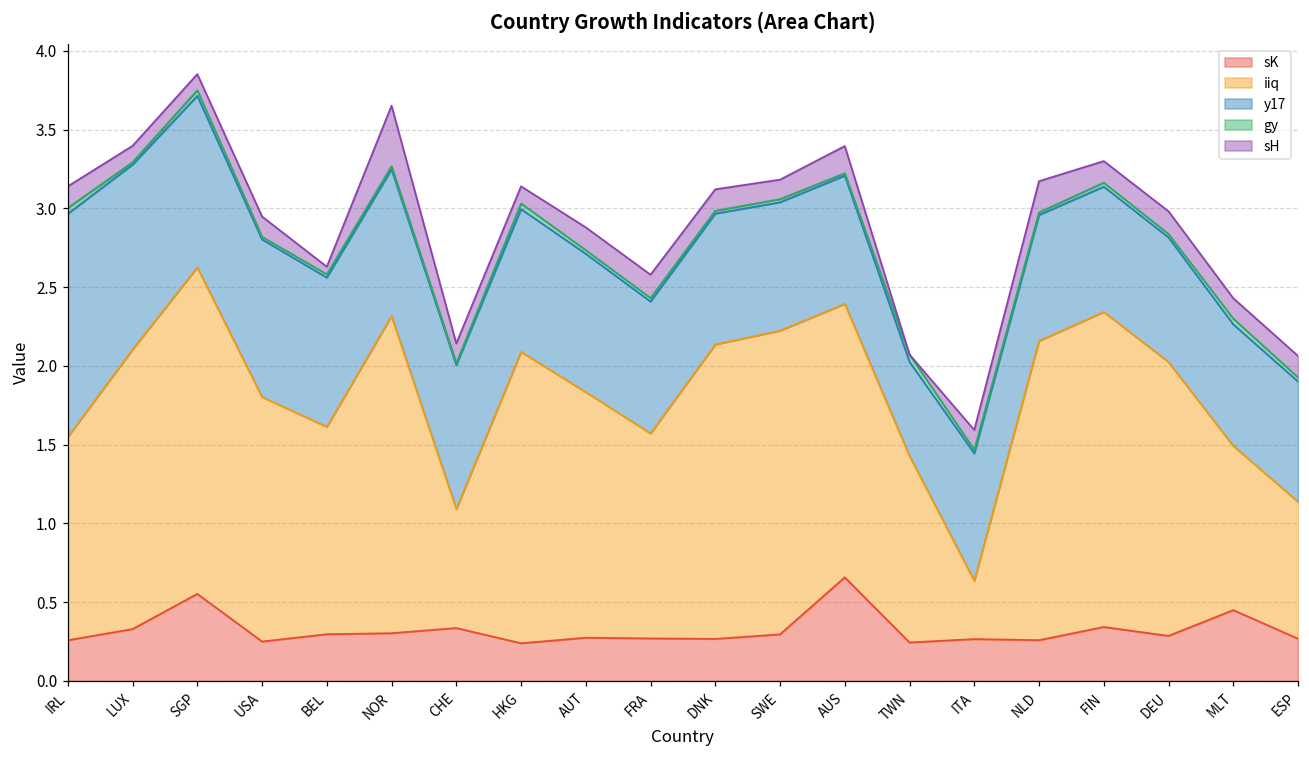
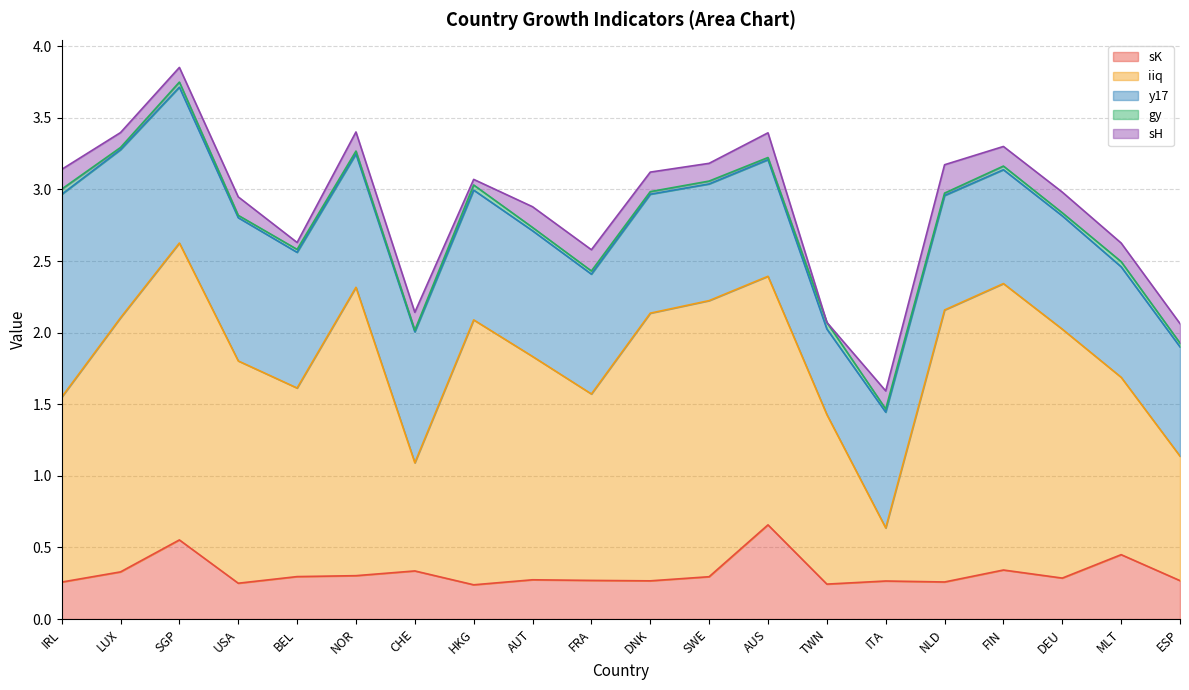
sH, NOR: 0.38 -> 0.13
sH, HKG: 0.11 -> 0.04
iiq, MLT: 1.04 -> 1.24
